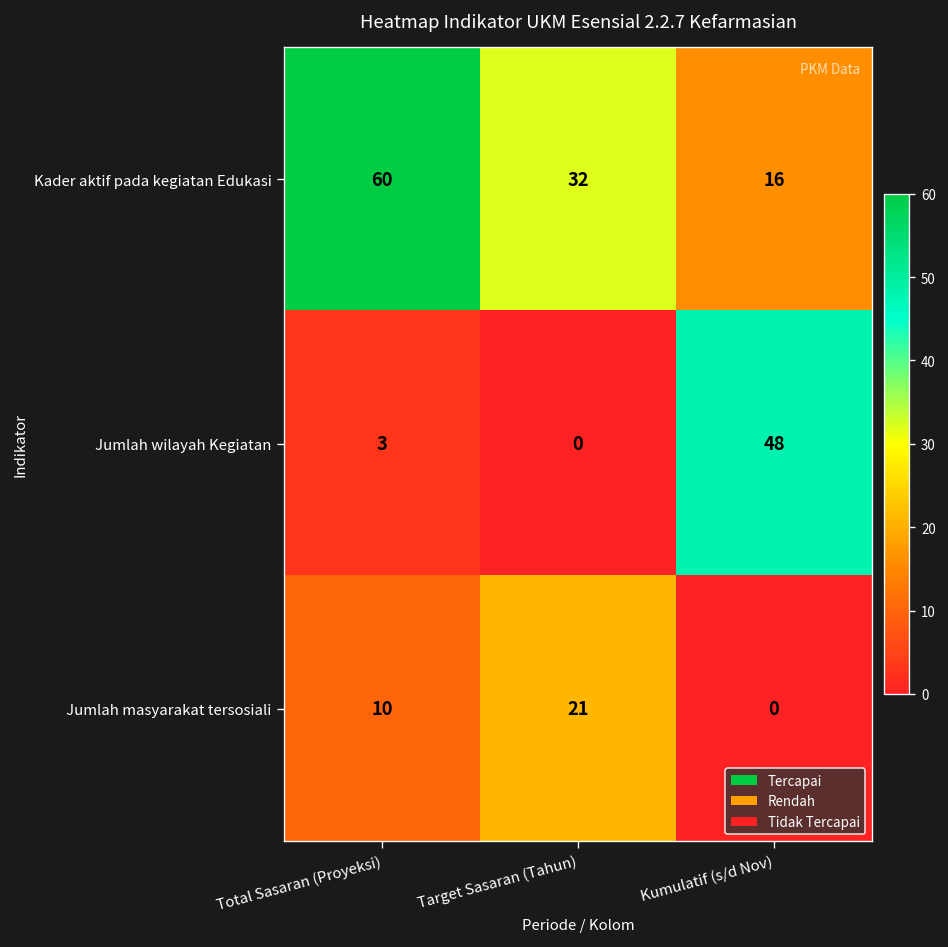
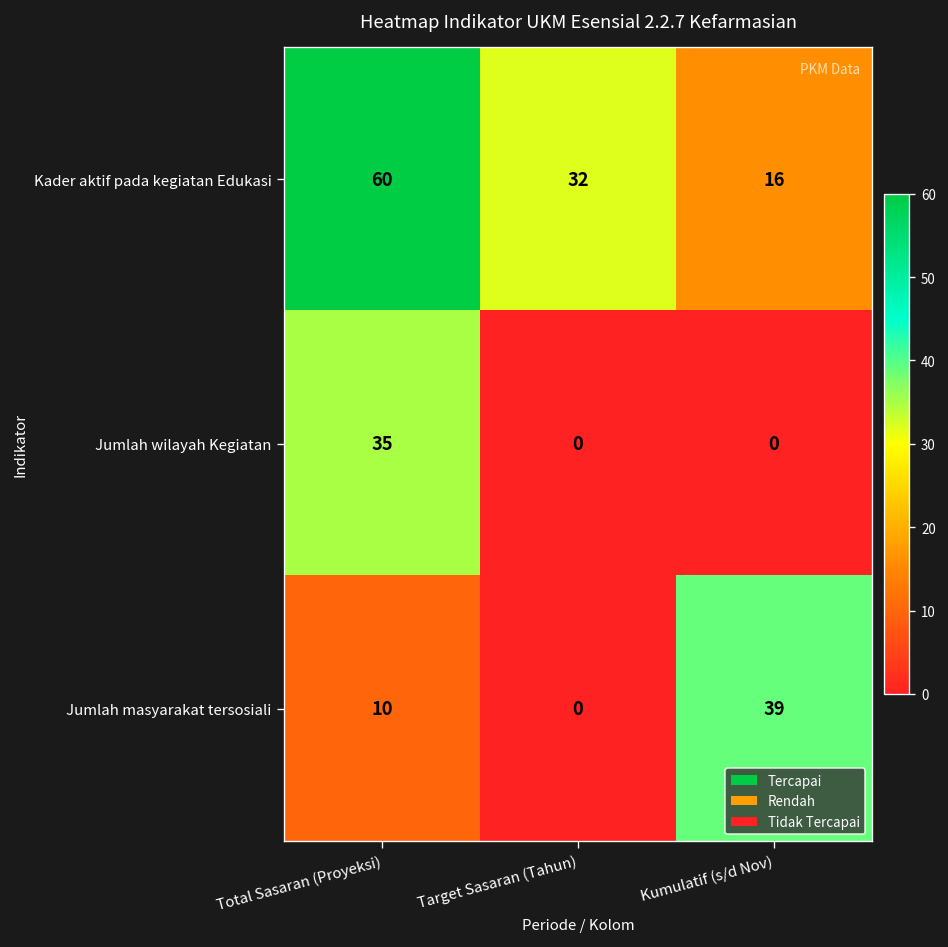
Jumlah wilayah Kegiatan, Total Sasaran (Proyeksi): 3 -> 35
Jumlah wilayah Kegiatan, Kumulatif (s/d Nov): 48 -> 0
Jumlah masyarakat tersosiali, Target Sasaran (Tahun): 21 -> 0
Jumlah masyarakat tersosiali, Kumulatif (s/d Nov): 0 -> 39
